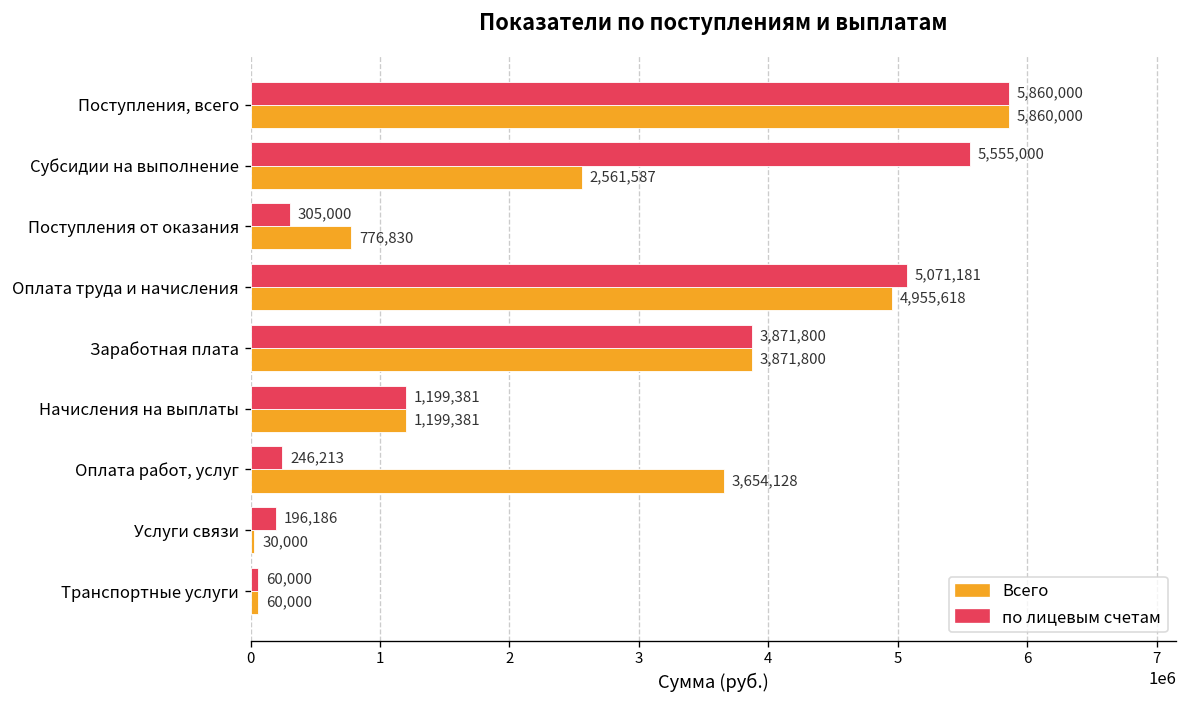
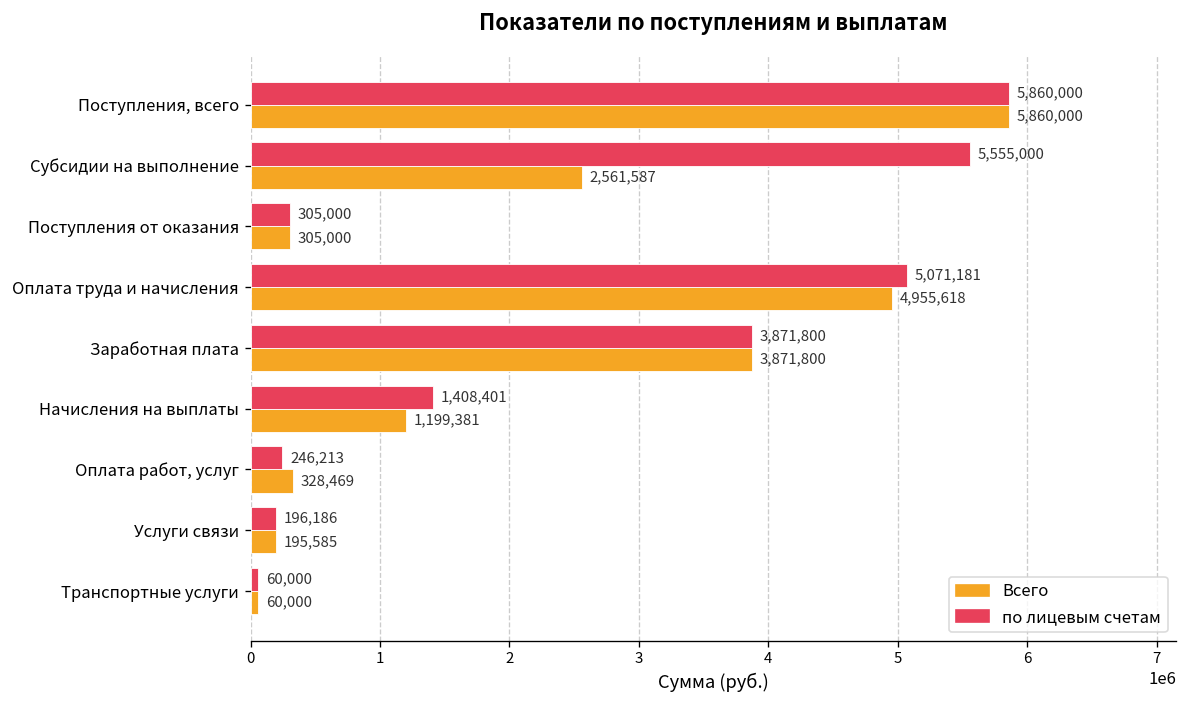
Всего, Поступления от оказания: 776,830 -> 305,000
по лицевым счетам, Начисления на выплаты: 1,199,381 -> 1,408,401
Всего, Оплата работ, услуг: 3,654,128 -> 328,469
Всего, Услуги связи: 30,000 -> 195,585
